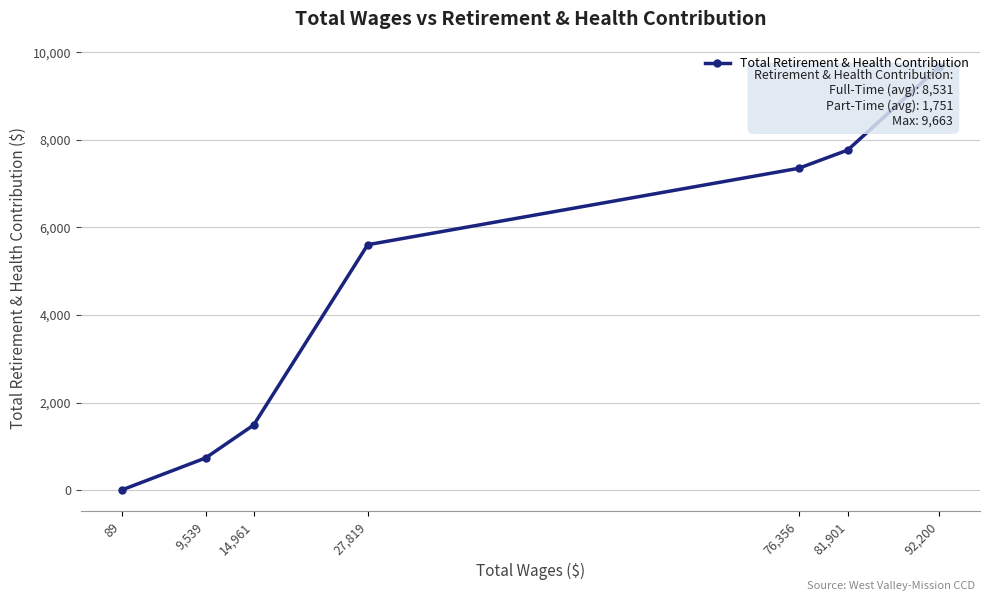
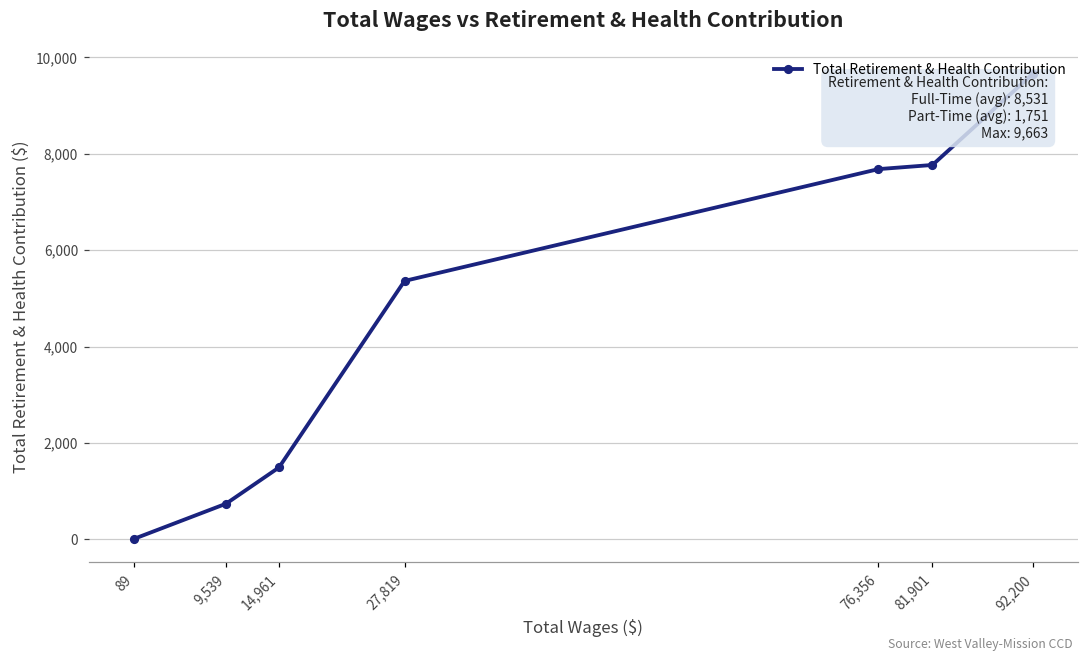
27,819: 5,600 -> 5,400
76,356: 7,400 -> 7,700
